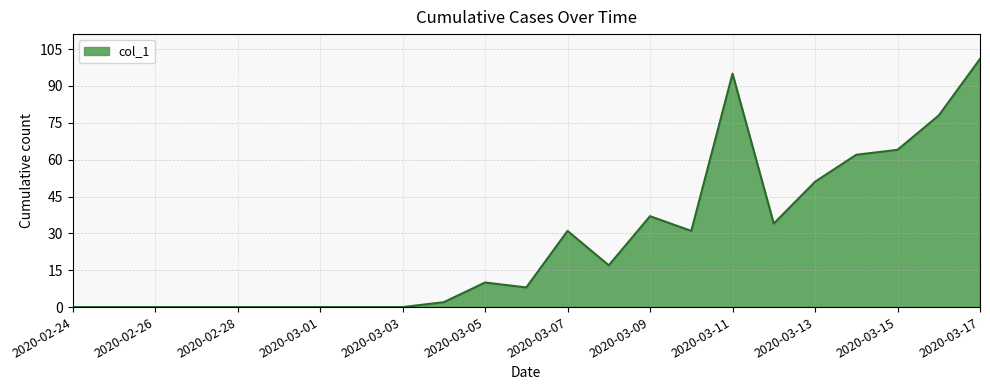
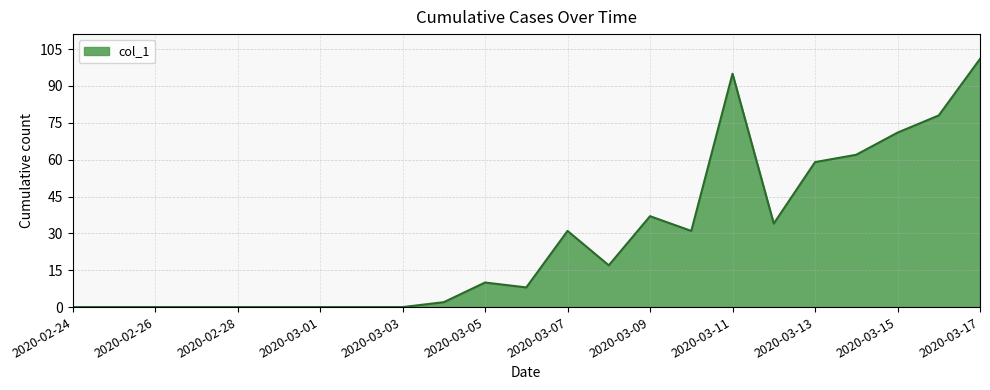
2020-03-13: 51 -> 59
2020-03-15: 64 -> 71
